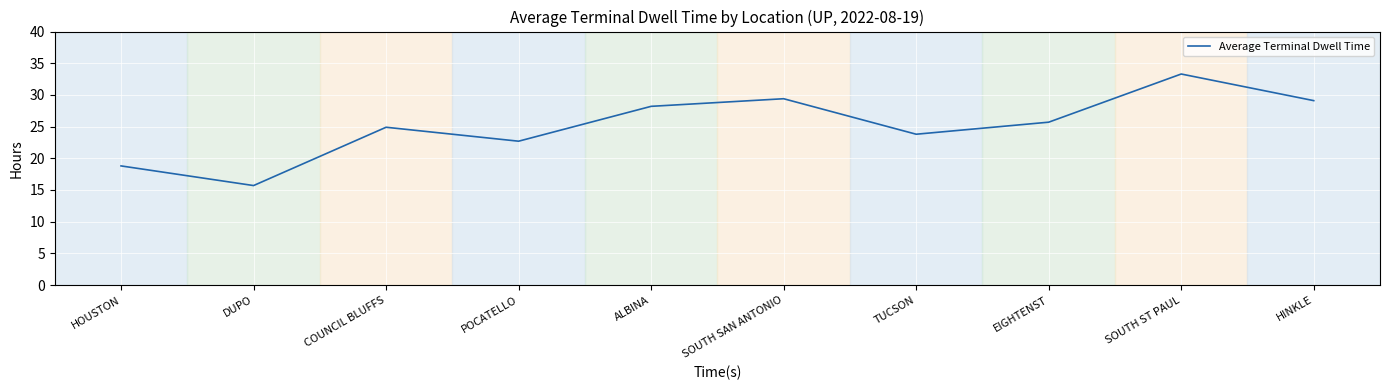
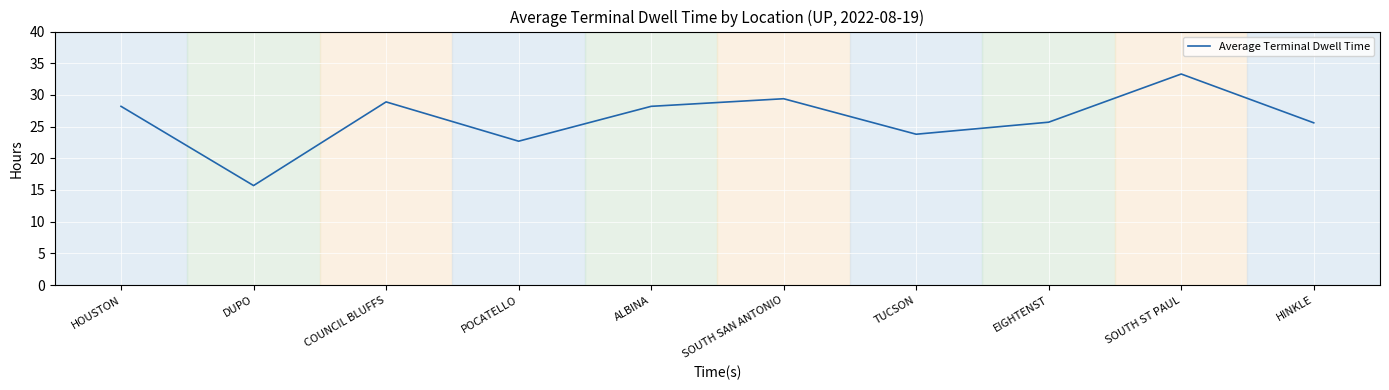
HOUSTON: 19 -> 28
COUNCIL BLUFFS: 25 -> 29
HINKLE: 29 -> 26
